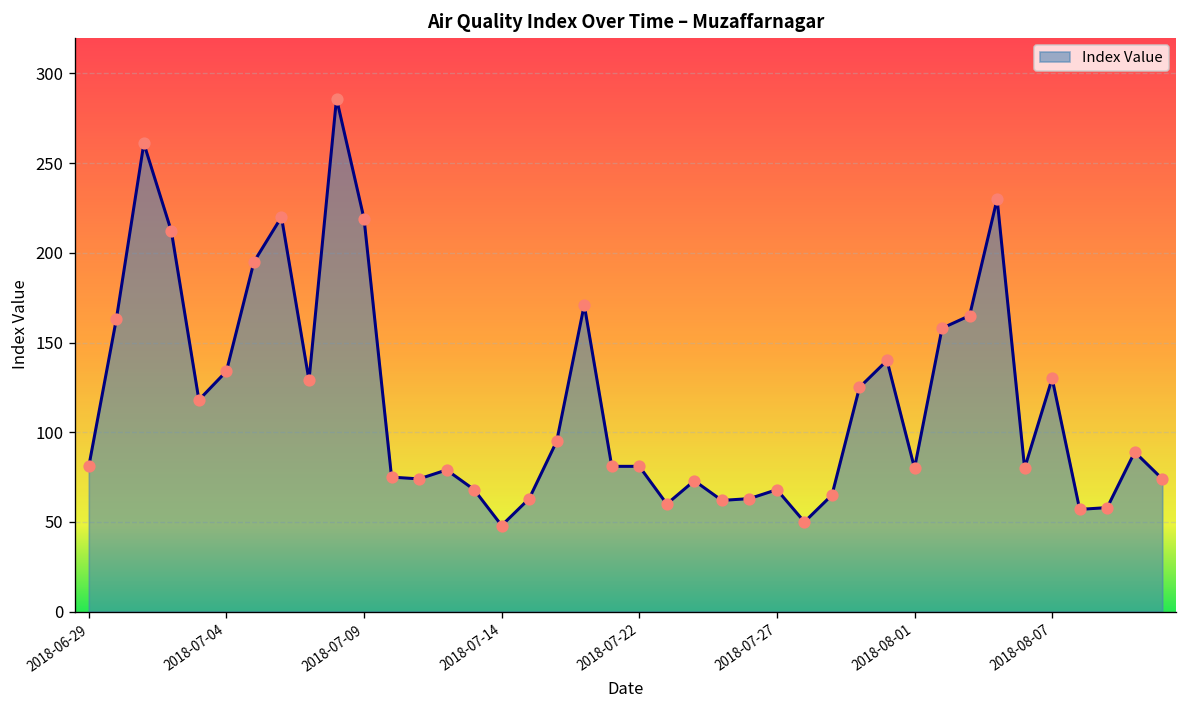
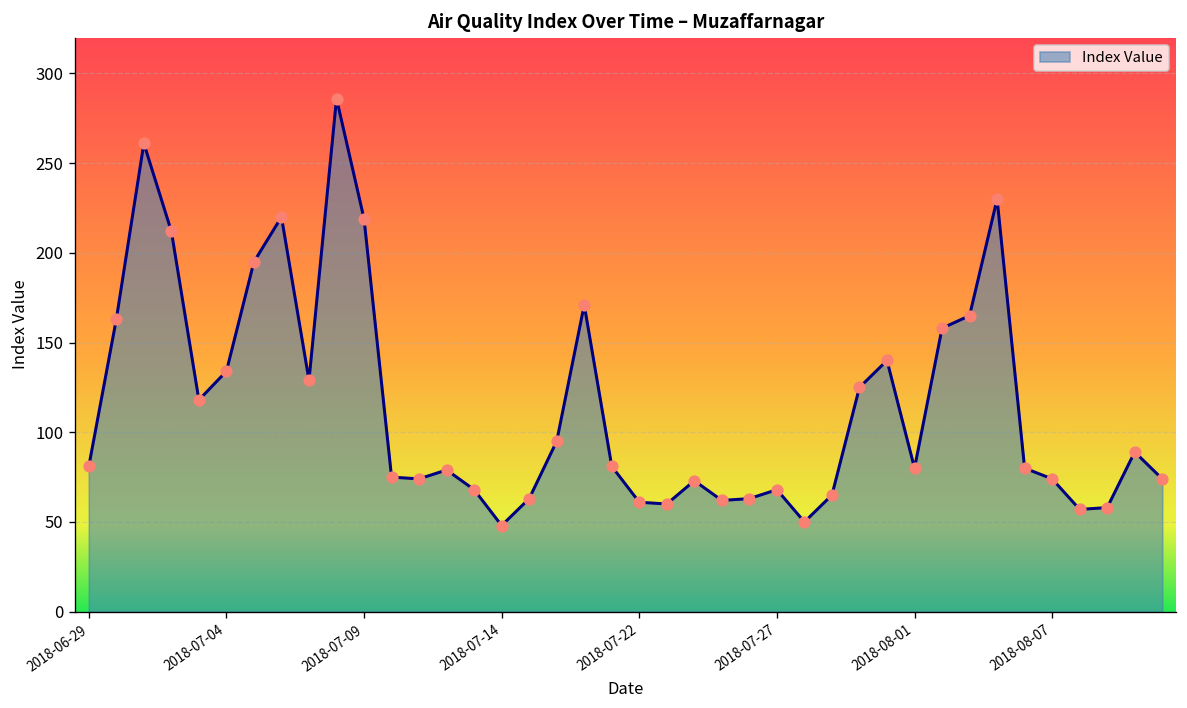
2018-07-22: 81 -> 61
2018-08-07: 130 -> 74
